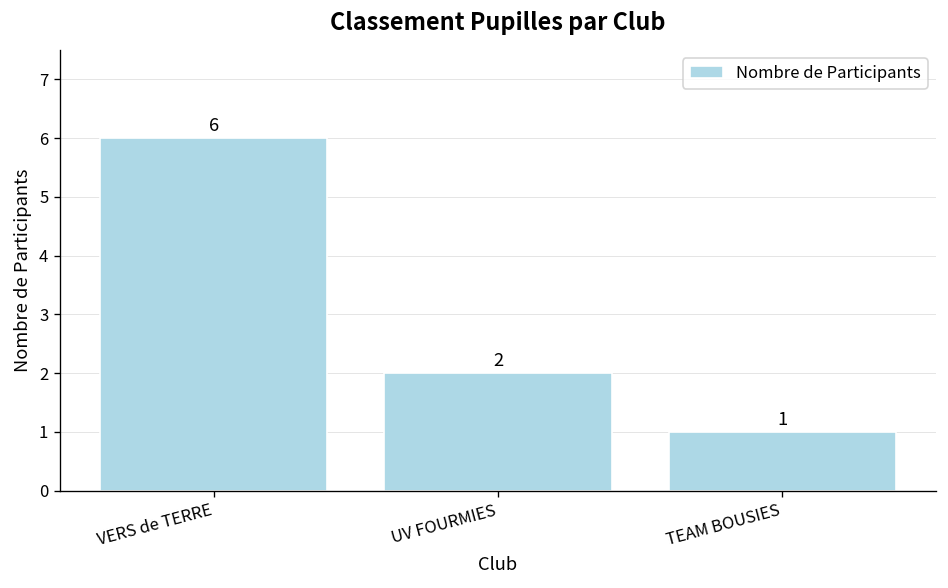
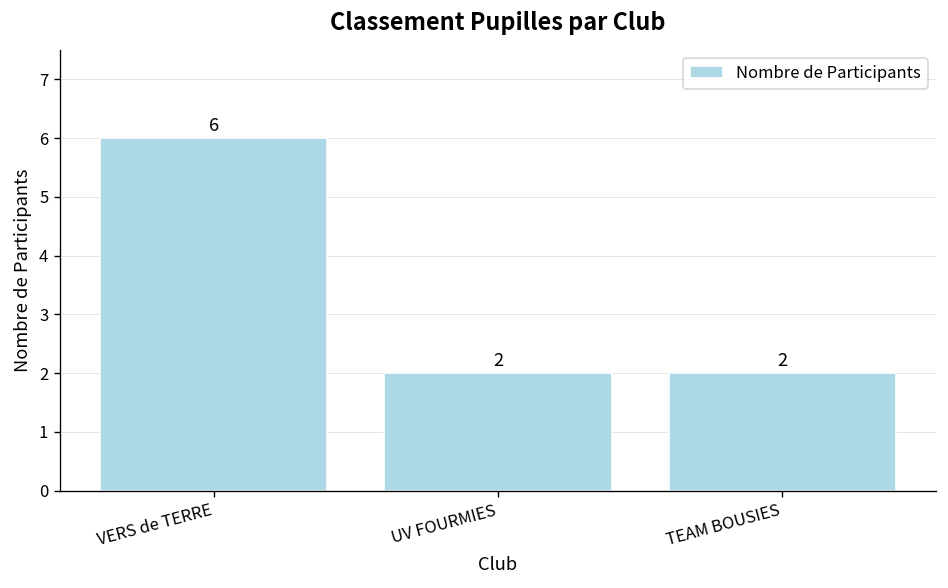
TEAM BOUSIES: 1 -> 2
